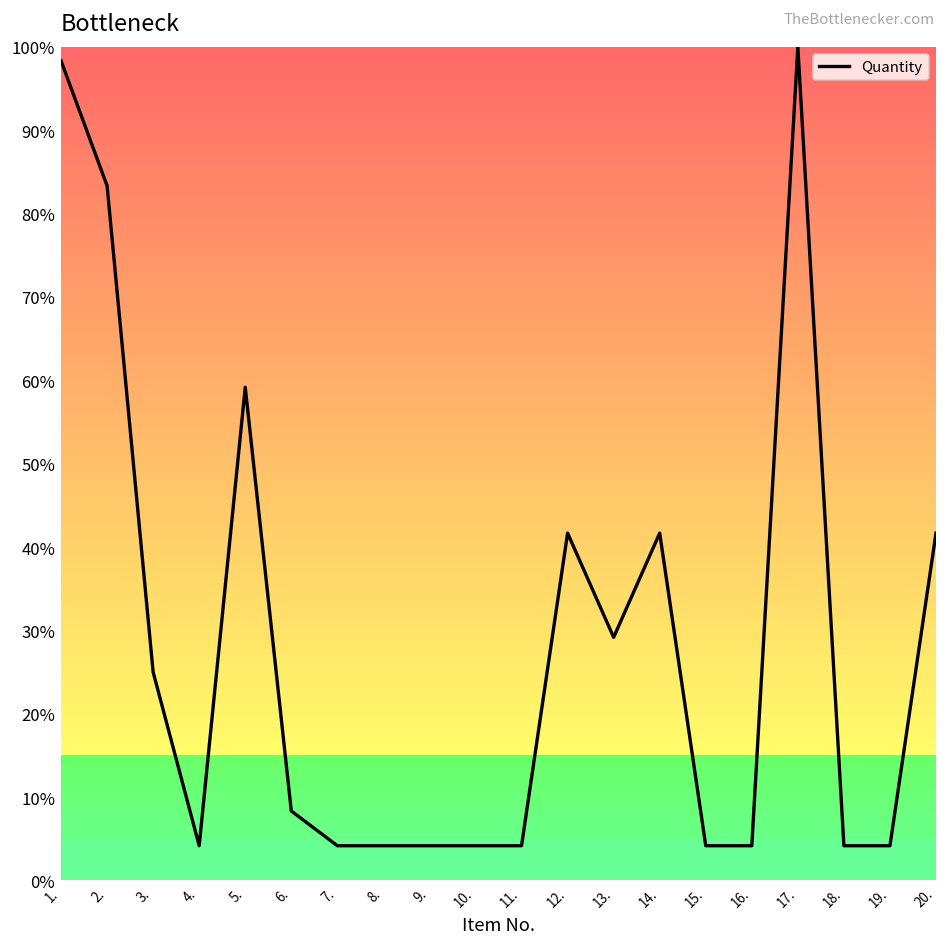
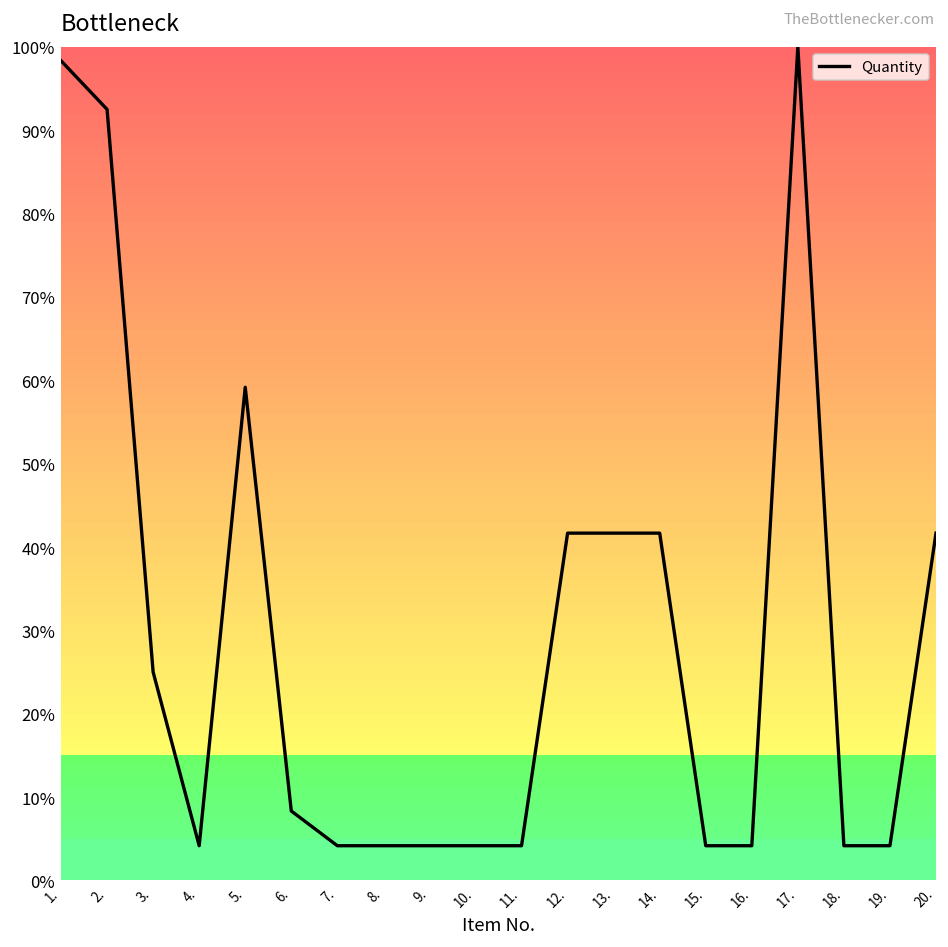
2.: 83% -> 93%
13.: 29% -> 42%
